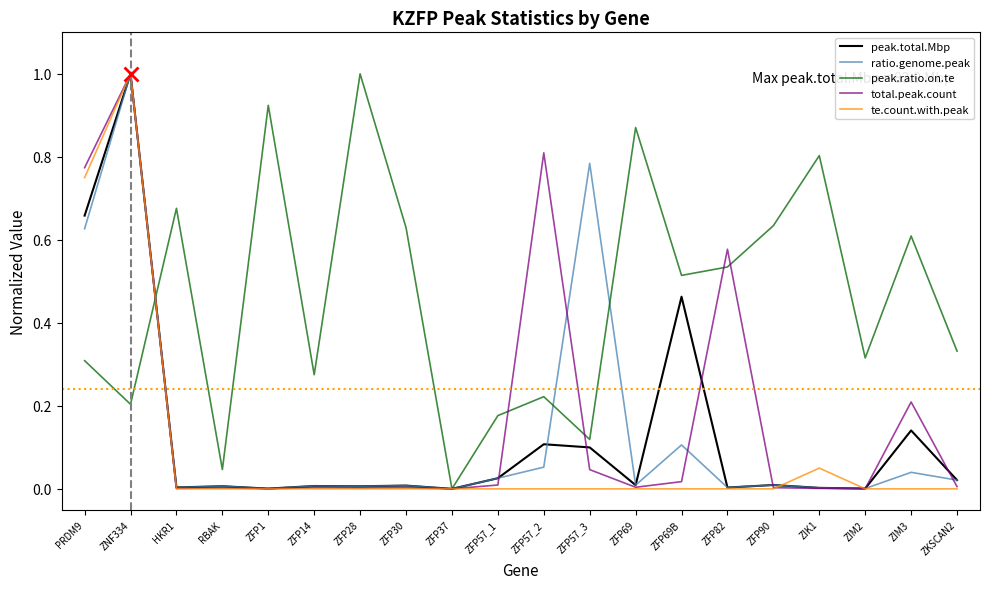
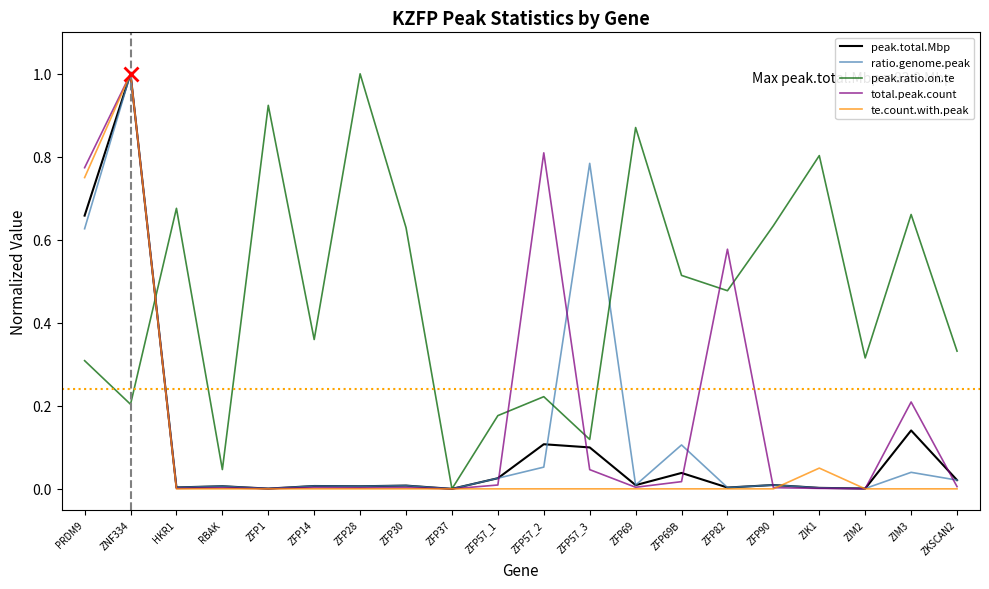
peak.ratio.on.te, ZFP14: 0.28 -> 0.36
peak.total.Mbp, ZFP69B: 0.46 -> 0.04
peak.ratio.on.te, ZFP82: 0.53 -> 0.48
peak.ratio.on.te, ZIM3: 0.61 -> 0.66
